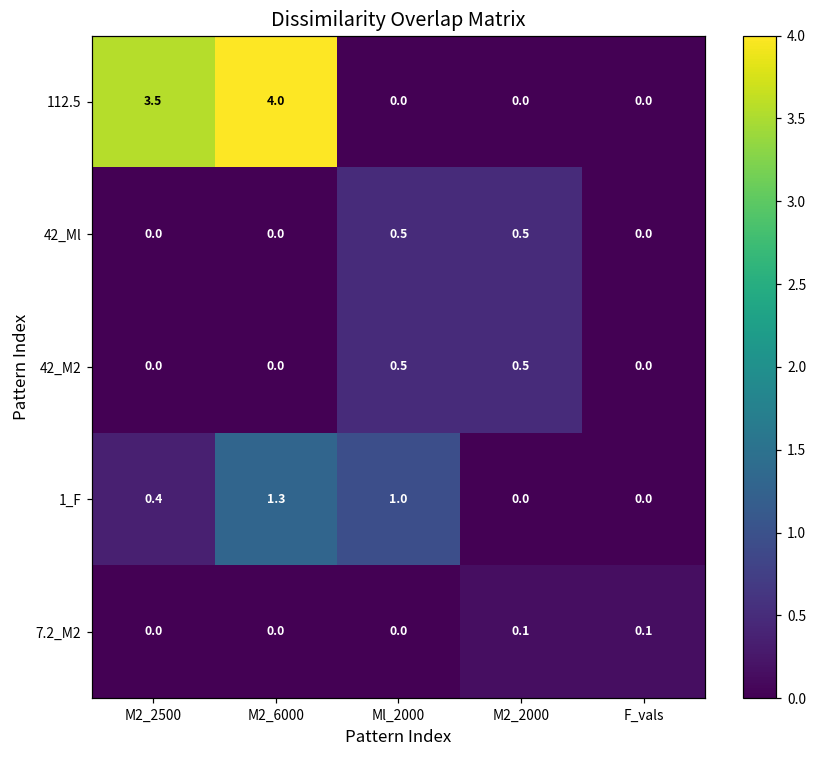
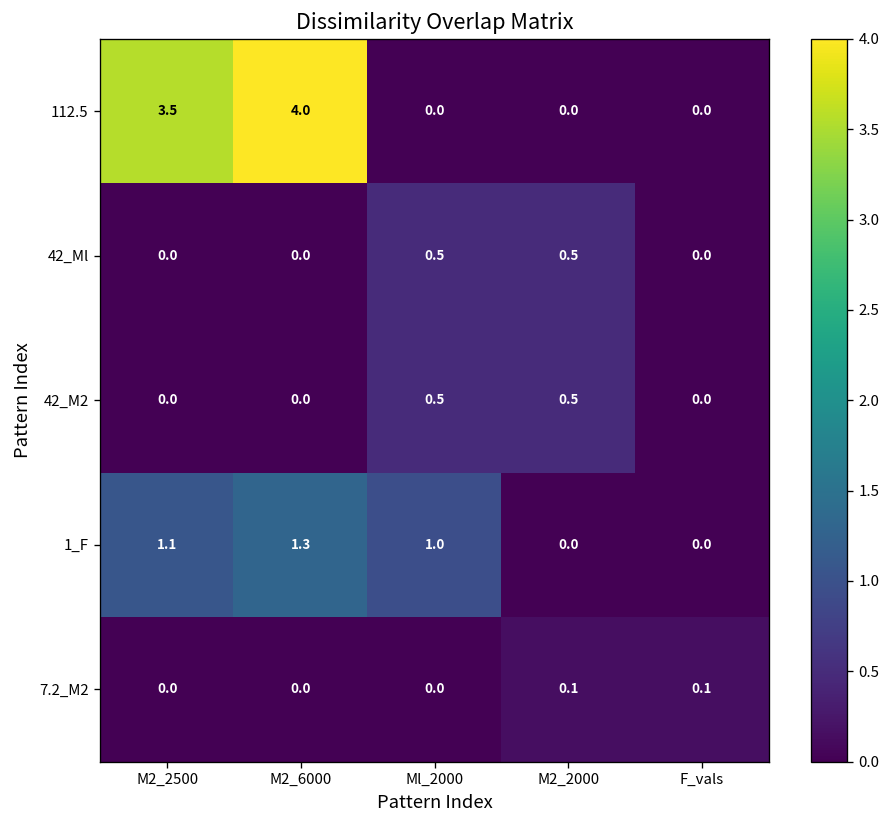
1_F, M2_2500: 0.4 -> 1.1
